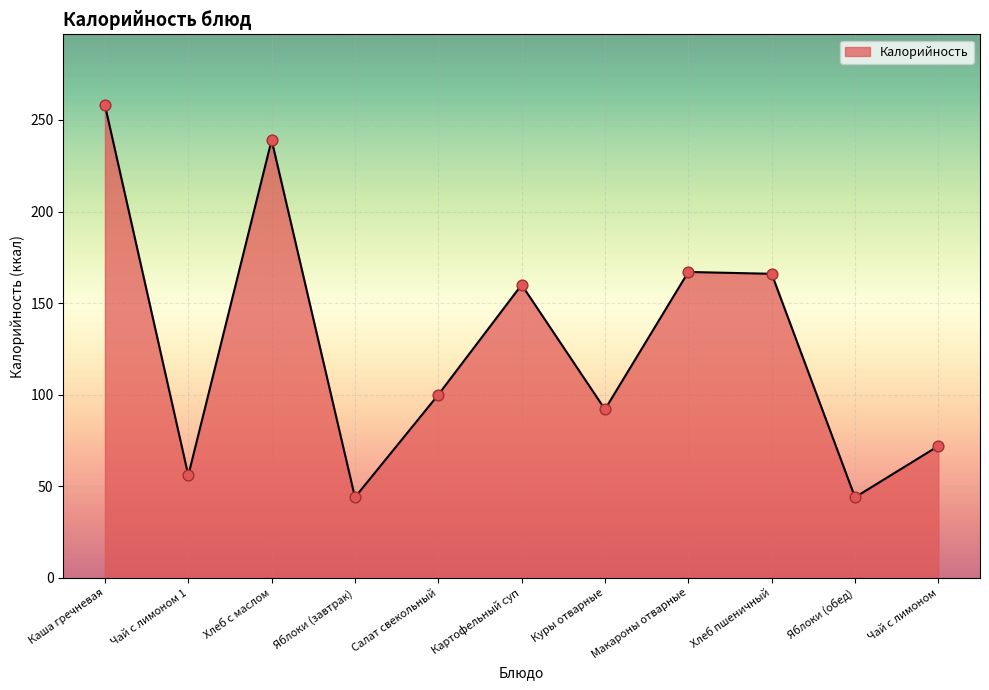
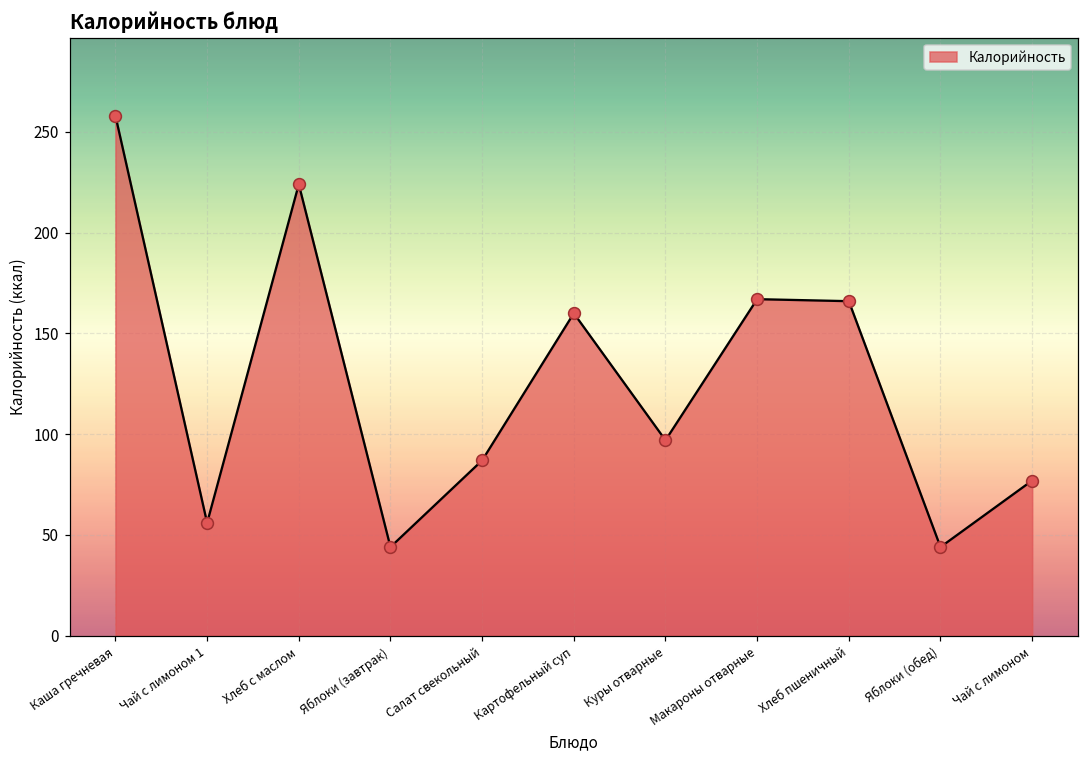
Хлеб с маслом: 239 -> 224
Салат свекольный: 100 -> 87
Куры отварные: 92 -> 97
Чай с лимоном: 72 -> 77
